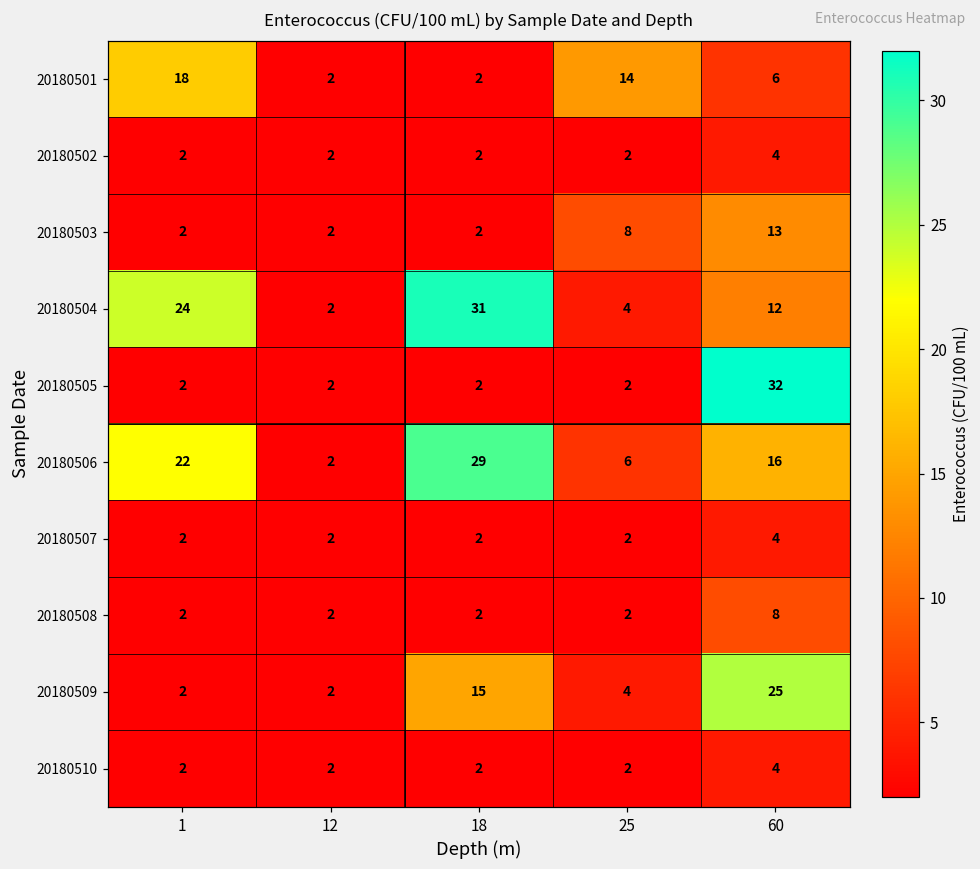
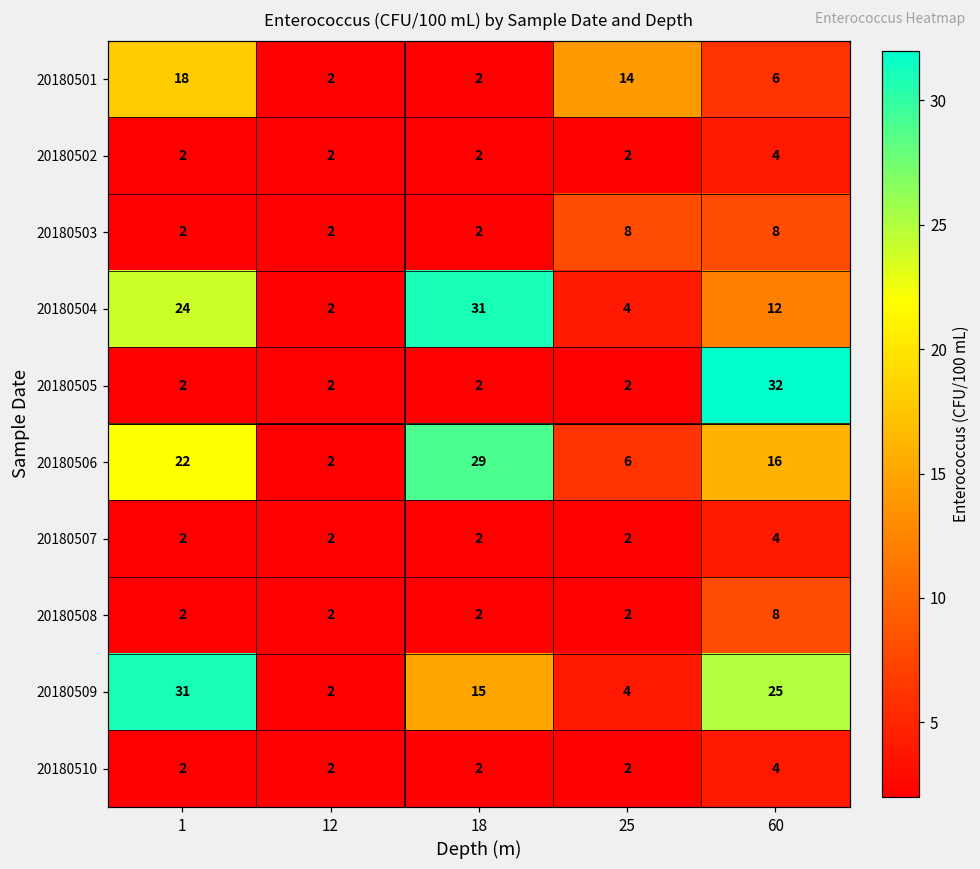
20180503, 60: 13 -> 8
20180509, 1: 2 -> 31
